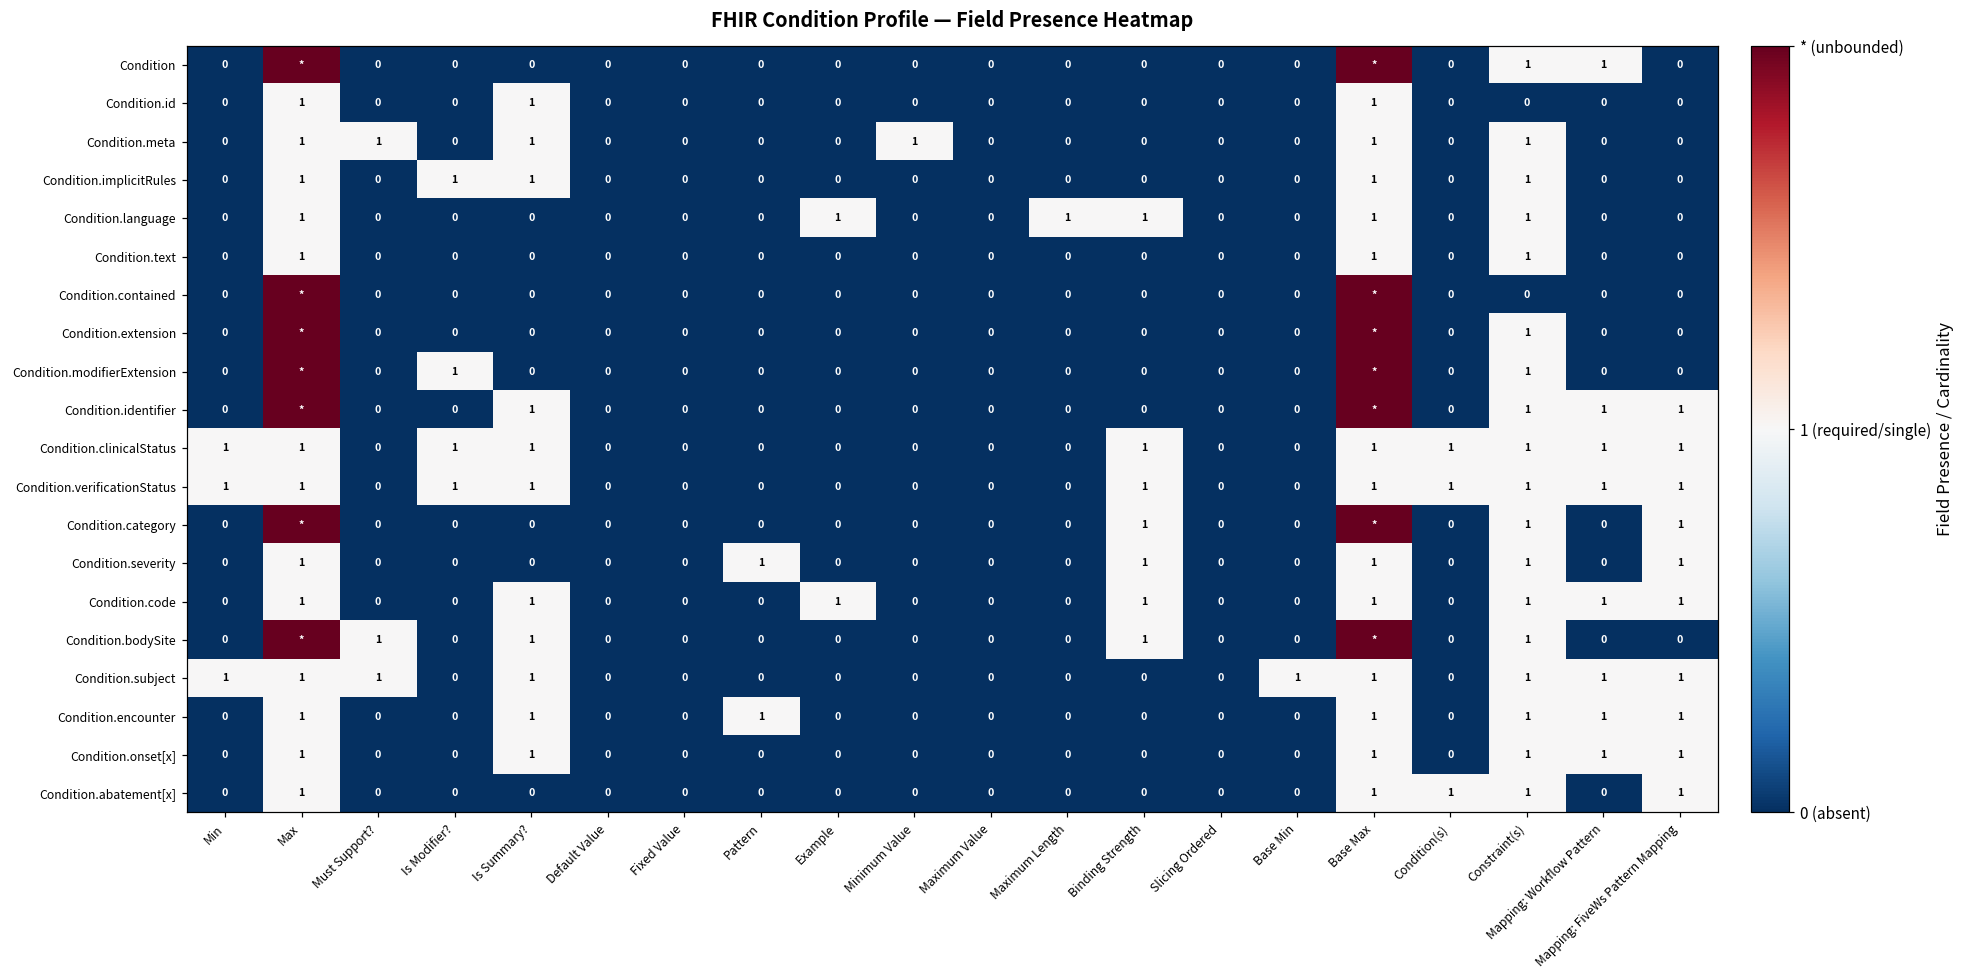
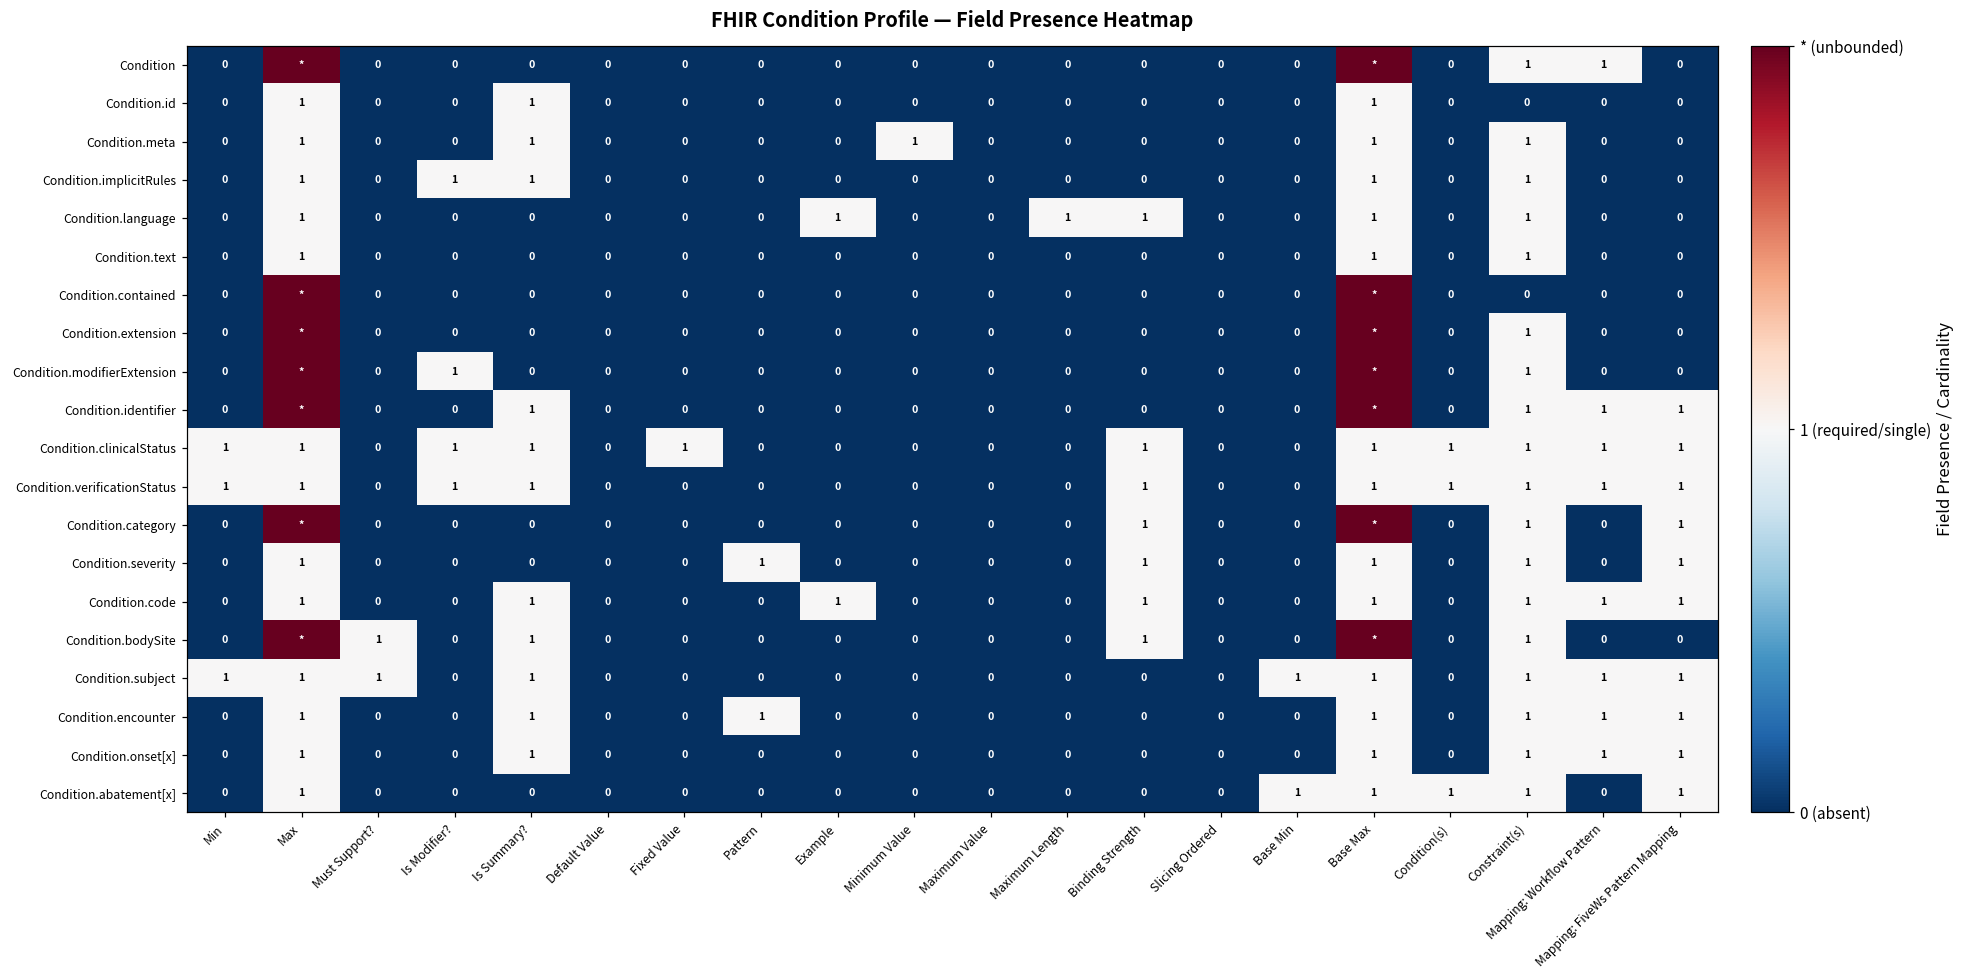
Condition.meta, Must Support?: 1 -> 0
Condition.clinicalStatus, Fixed Value: 0 -> 1
Condition.abatement[x], Base Min: 0 -> 1
